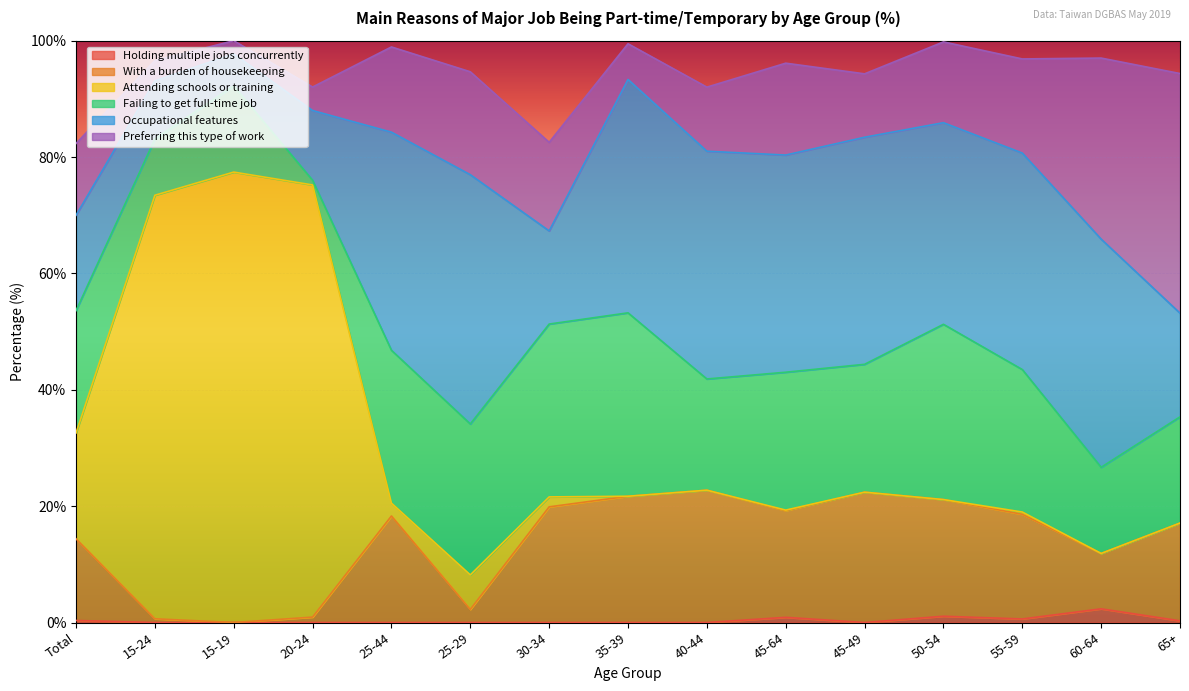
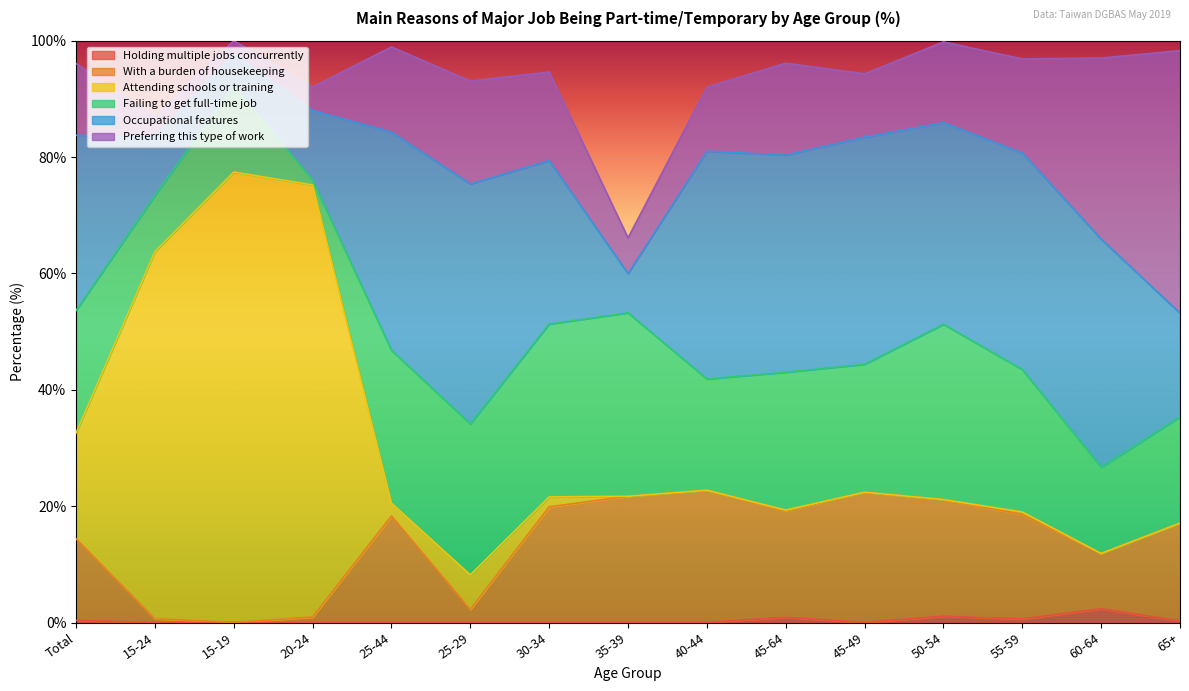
Occupational features, Total: 16% -> 30%
Attending schools or training, 15-24: 73% -> 63%
Occupational features, 25-29: 43% -> 41%
Occupational features, 30-34: 16% -> 28%
Occupational features, 35-39: 40% -> 7%
Preferring this type of work, 65+: 41% -> 45%
